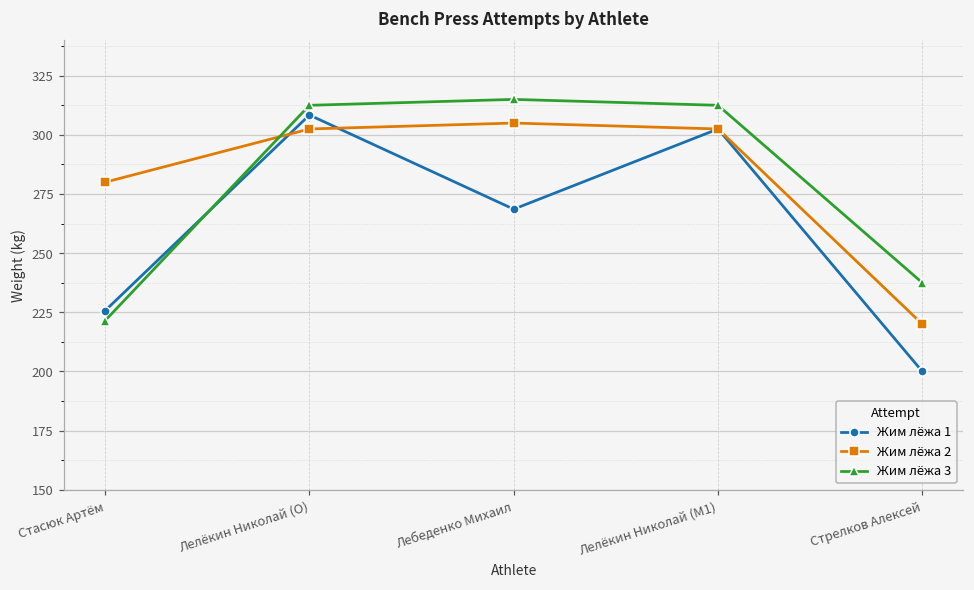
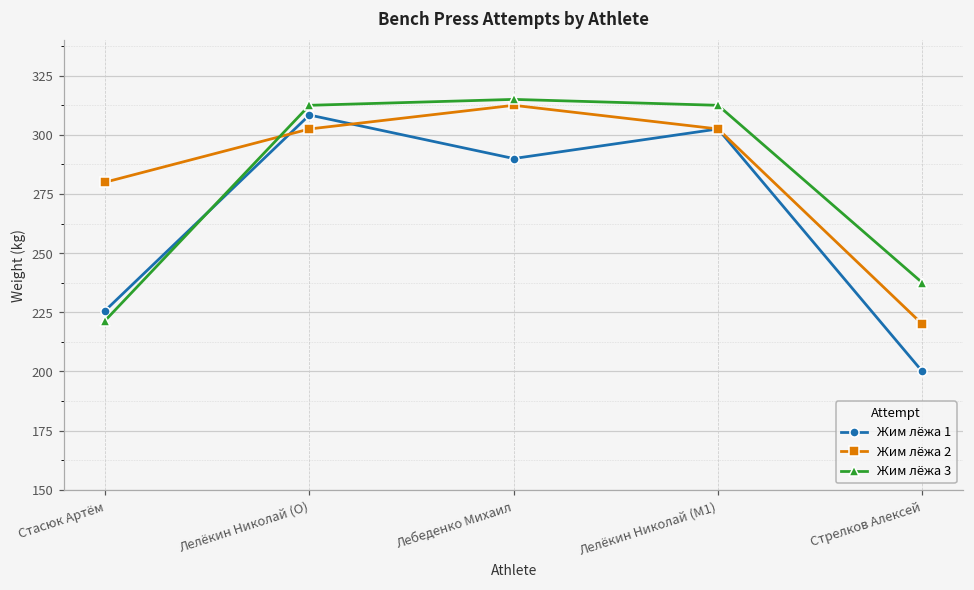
Жим лёжа 1, Лебеденко Михаил: 269 -> 290
Жим лёжа 2, Лебеденко Михаил: 305 -> 313
